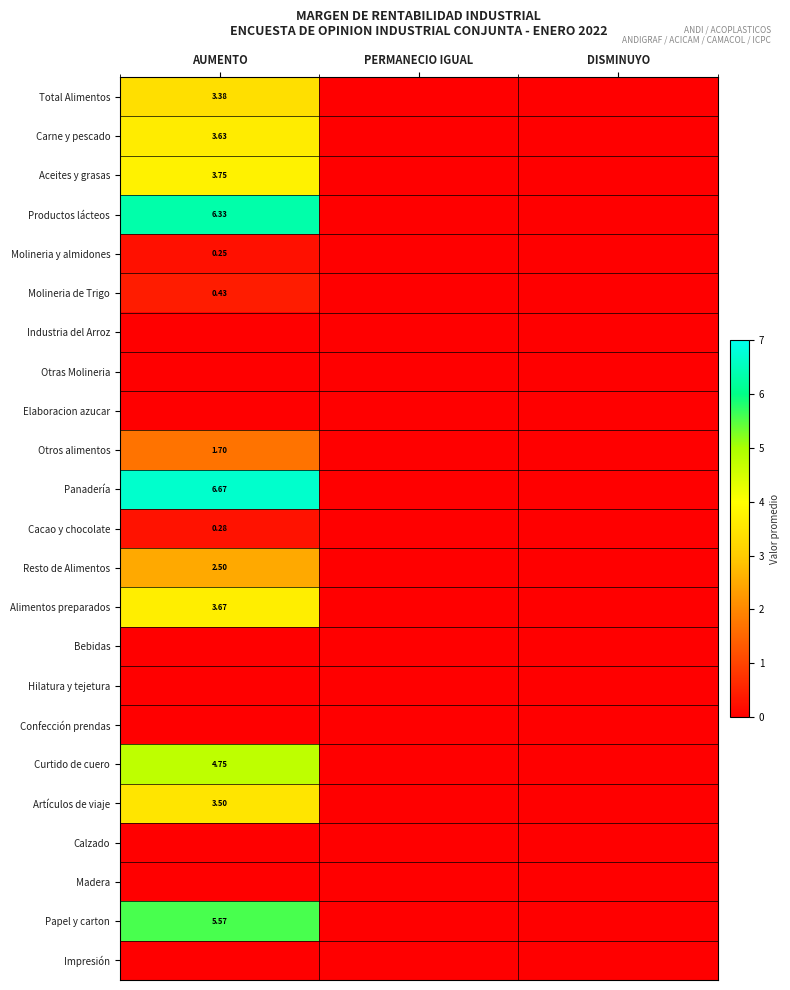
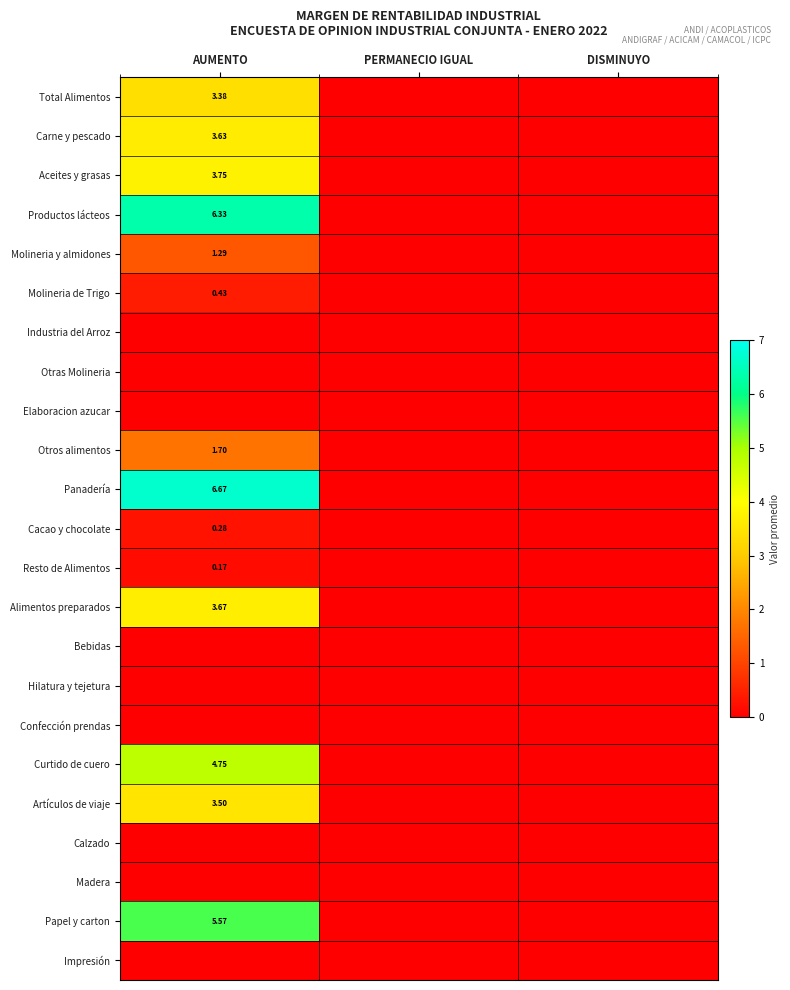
Molineria y almidones, AUMENTO: 0.25 -> 1.29
Resto de Alimentos, AUMENTO: 2.50 -> 0.17
